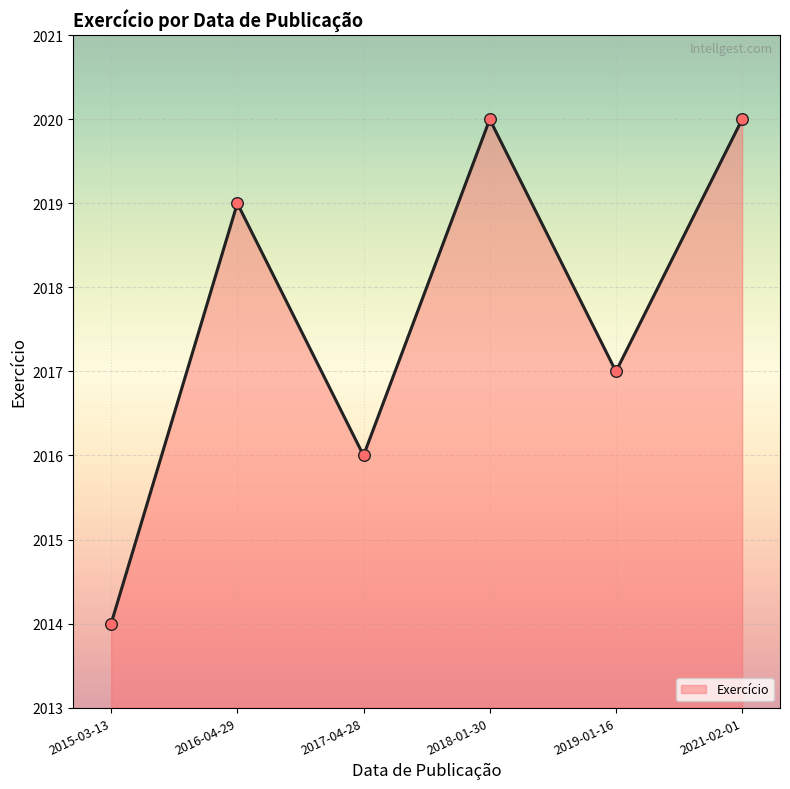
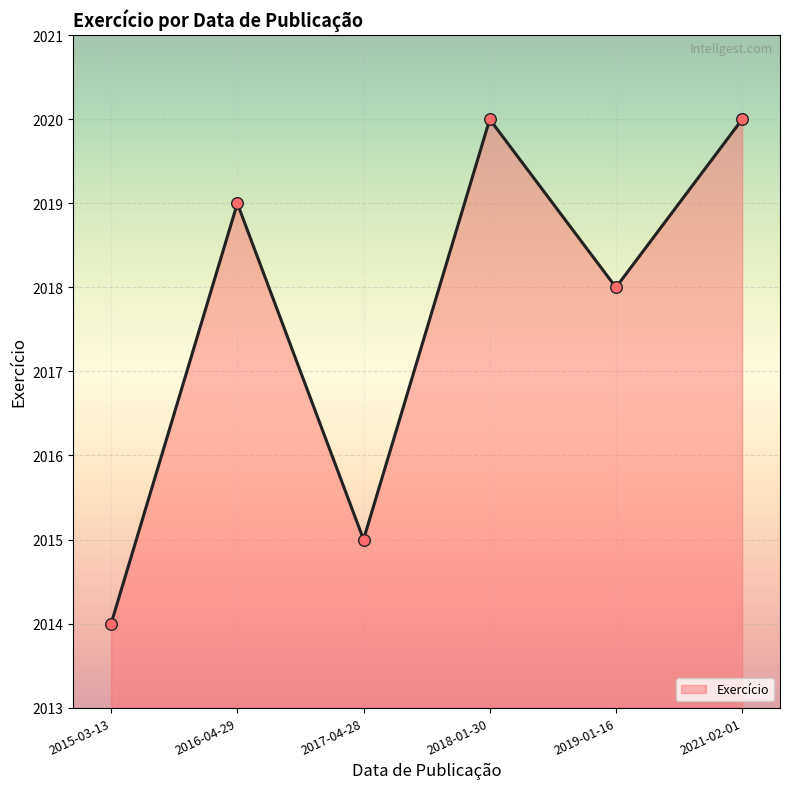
2017-04-28: 2016 -> 2015
2019-01-16: 2017 -> 2018
